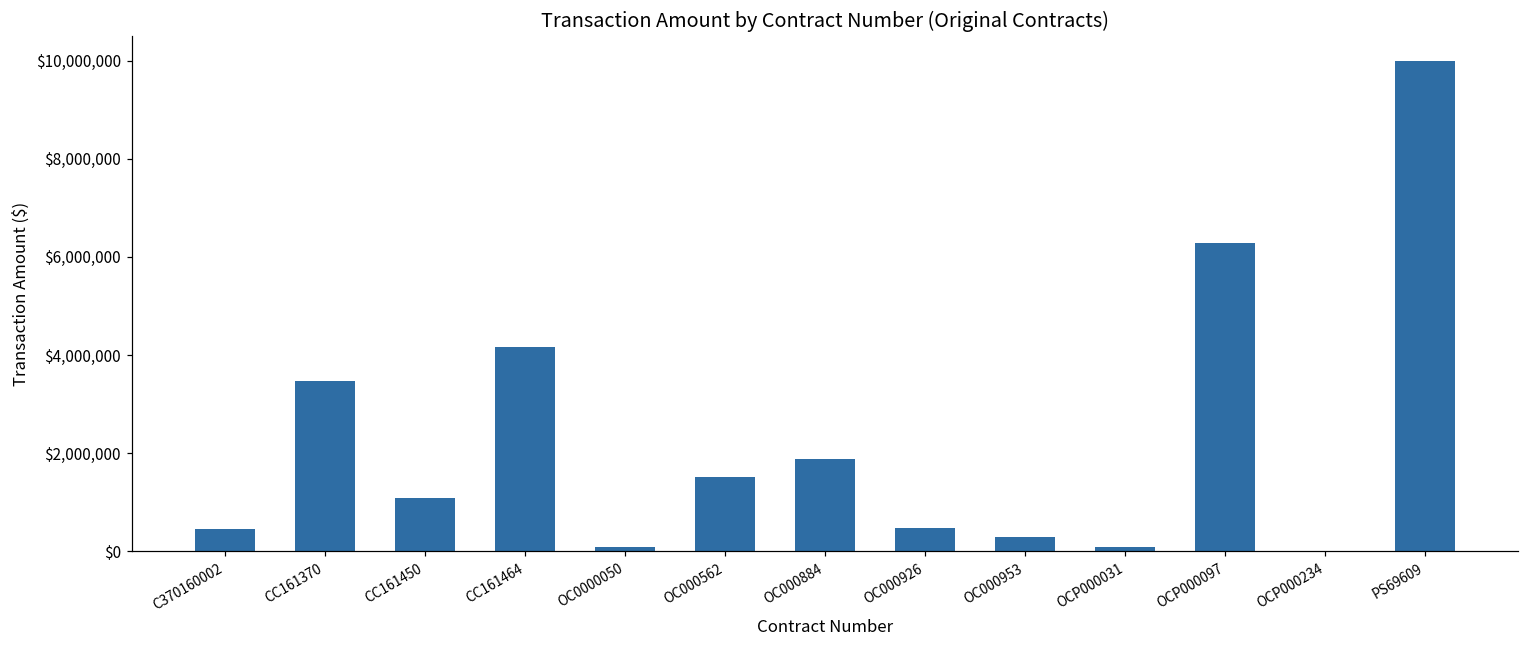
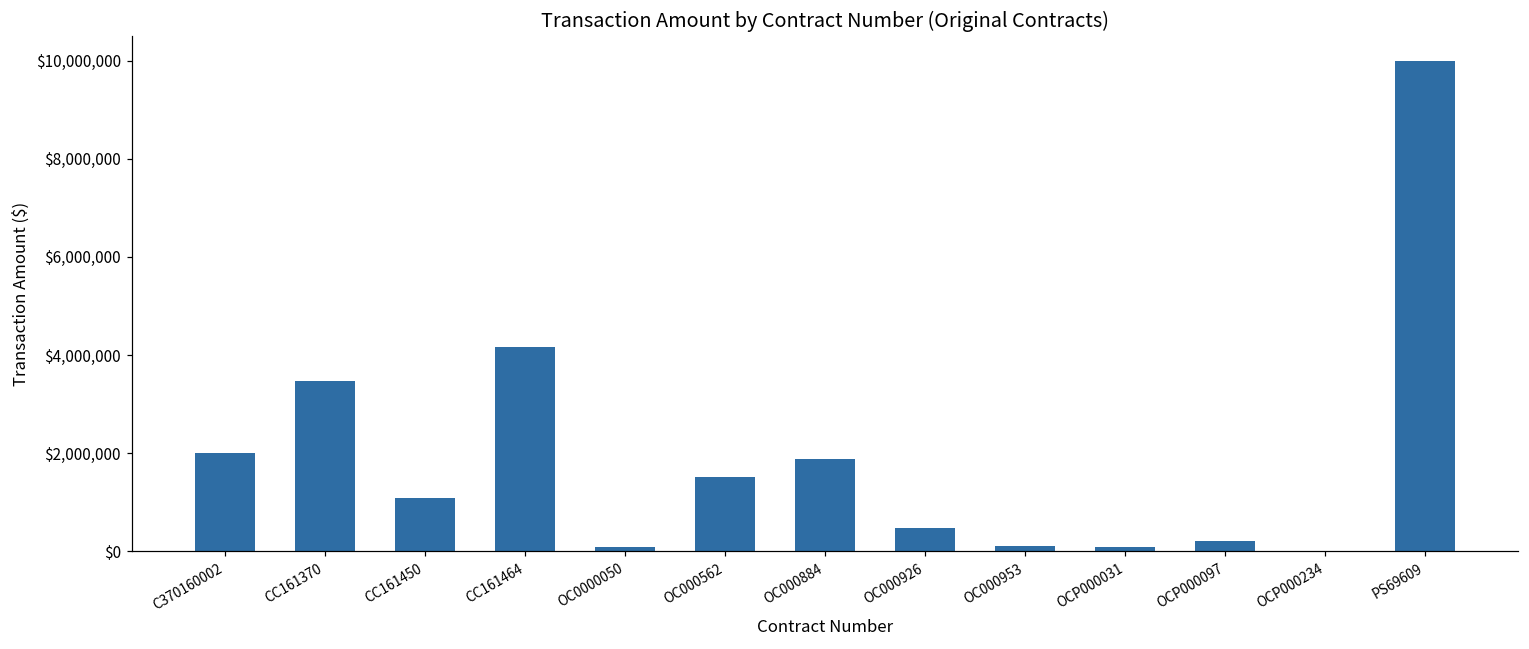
C370160002: $400,000 -> $2,000,000
OC000953: $300,000 -> $100,000
OCP000097: $6,300,000 -> $200,000
